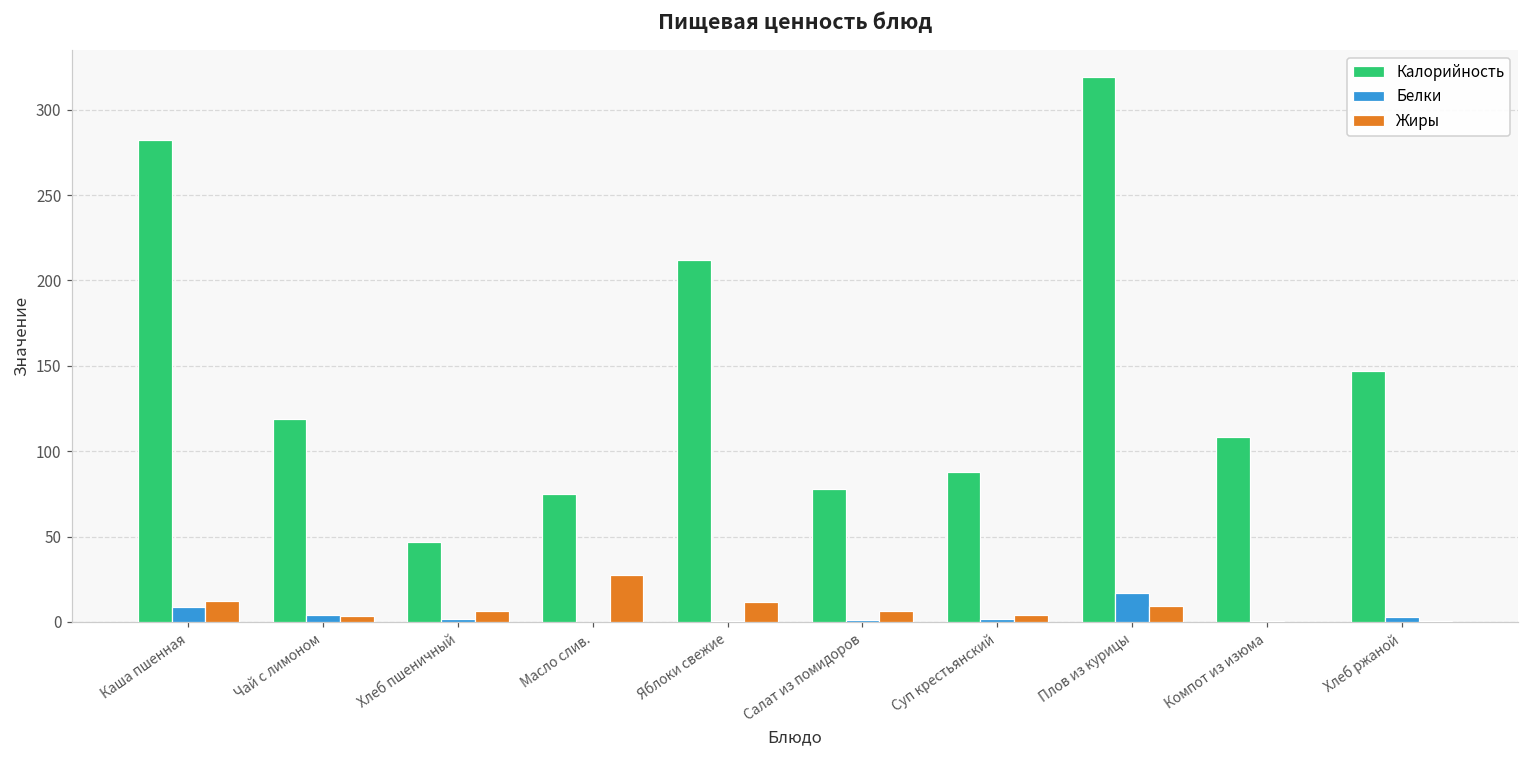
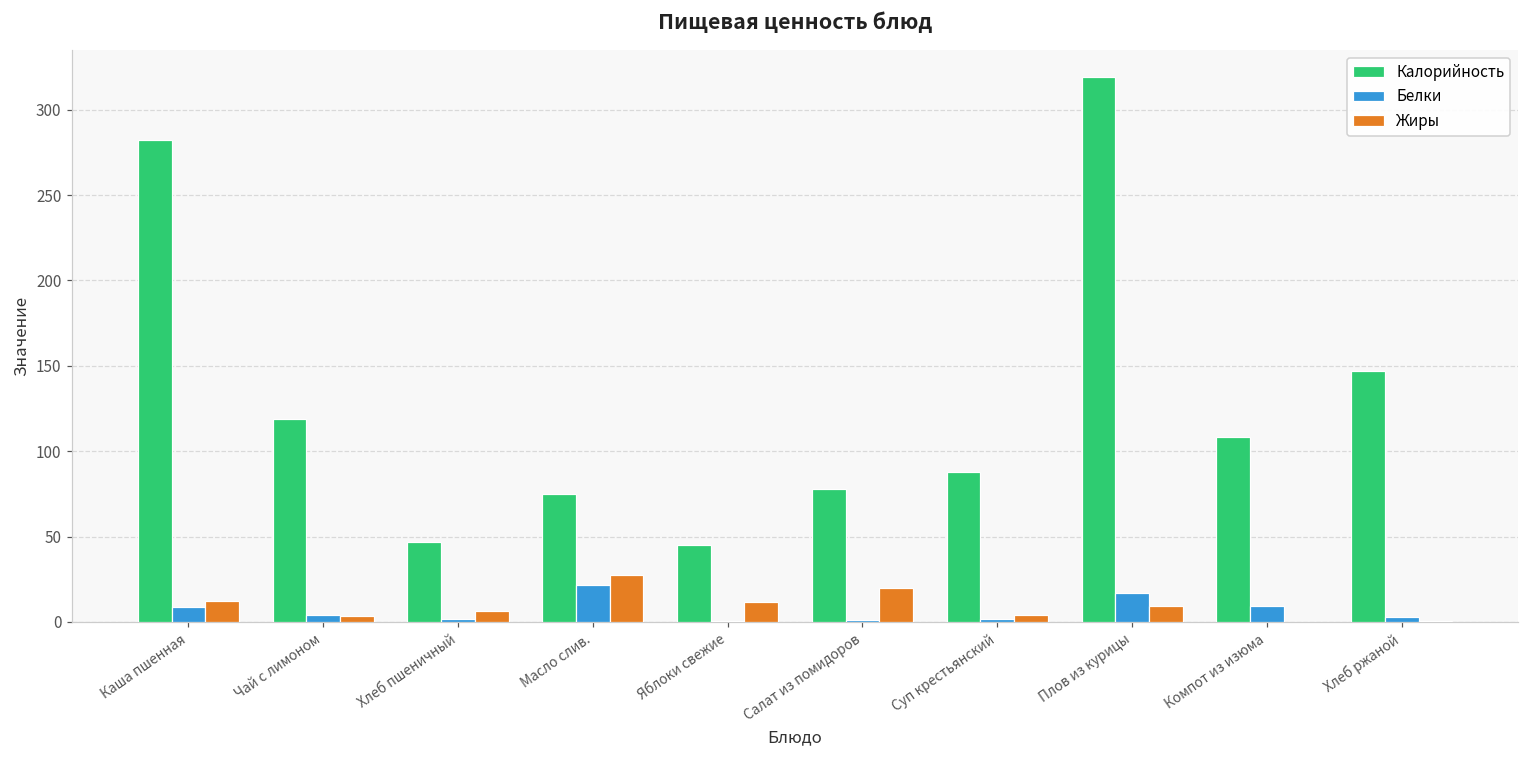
Белки, Масло слив.: 0 -> 22
Калорийность, Яблоки свежие: 212 -> 45
Жиры, Салат из помидоров: 6 -> 20
Белки, Компот из изюма: 0 -> 9
